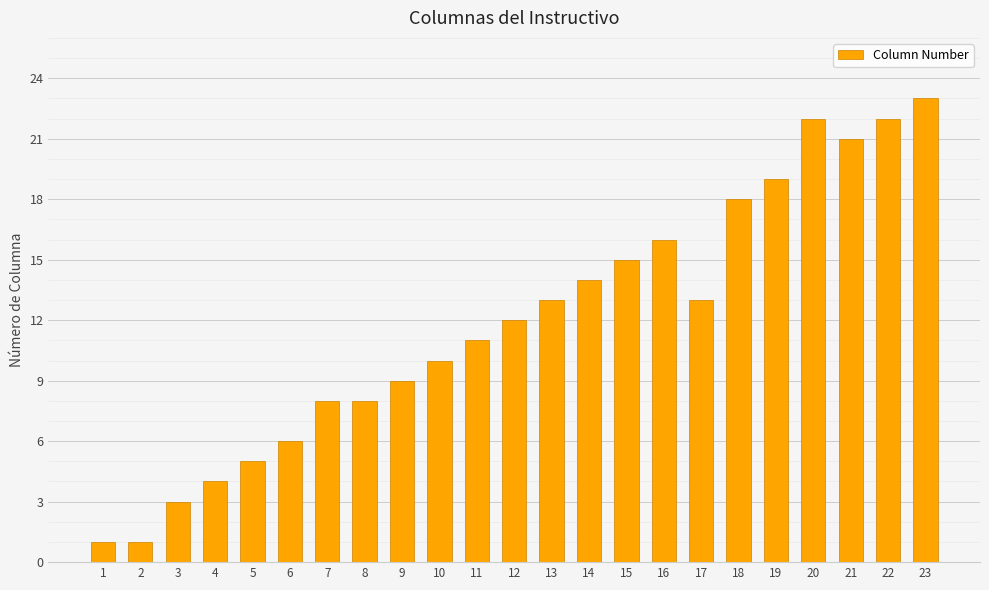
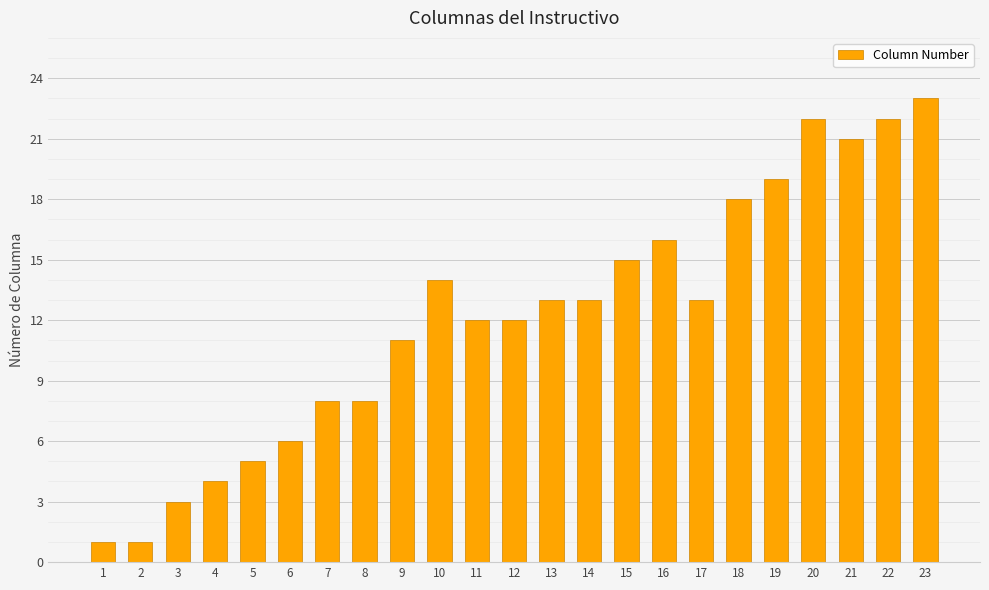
9: 9 -> 11
10: 10 -> 14
11: 11 -> 12
14: 14 -> 13
